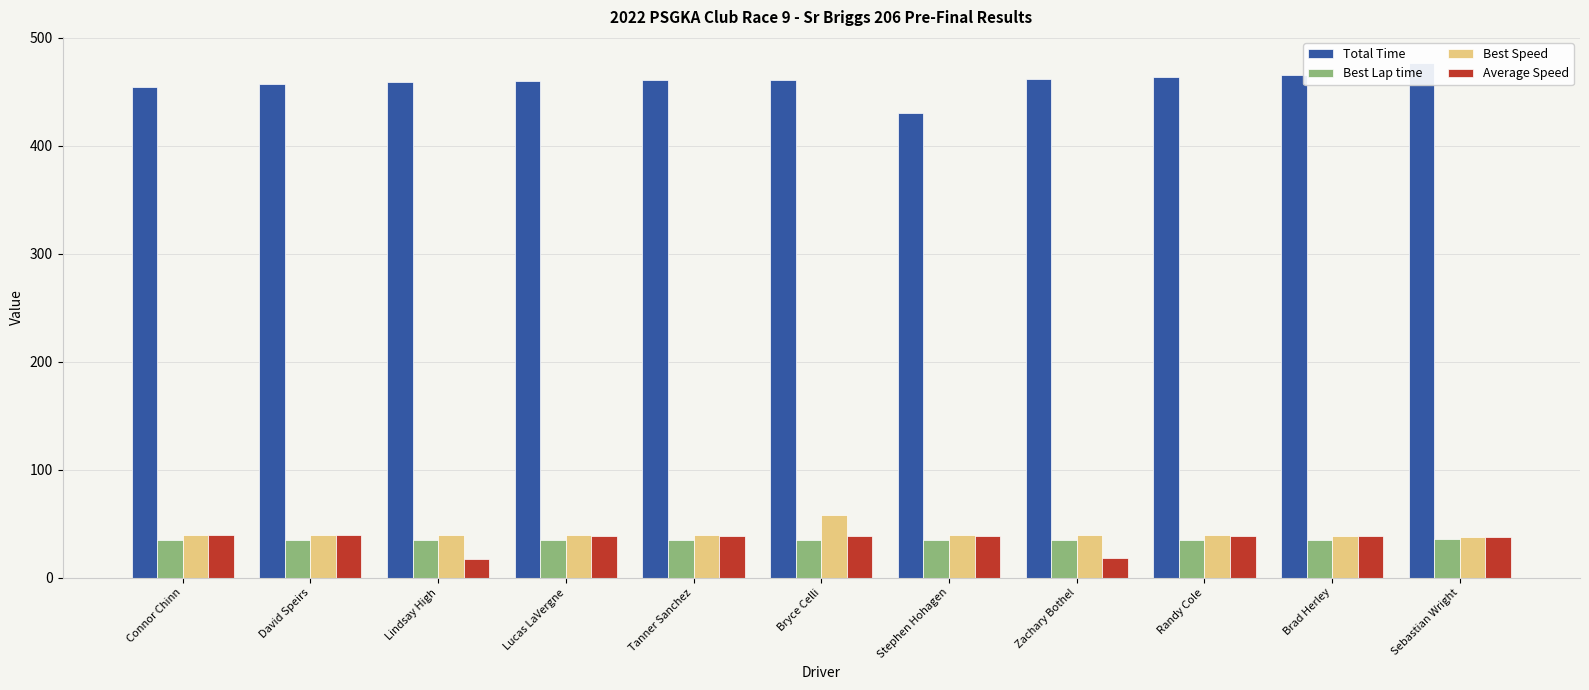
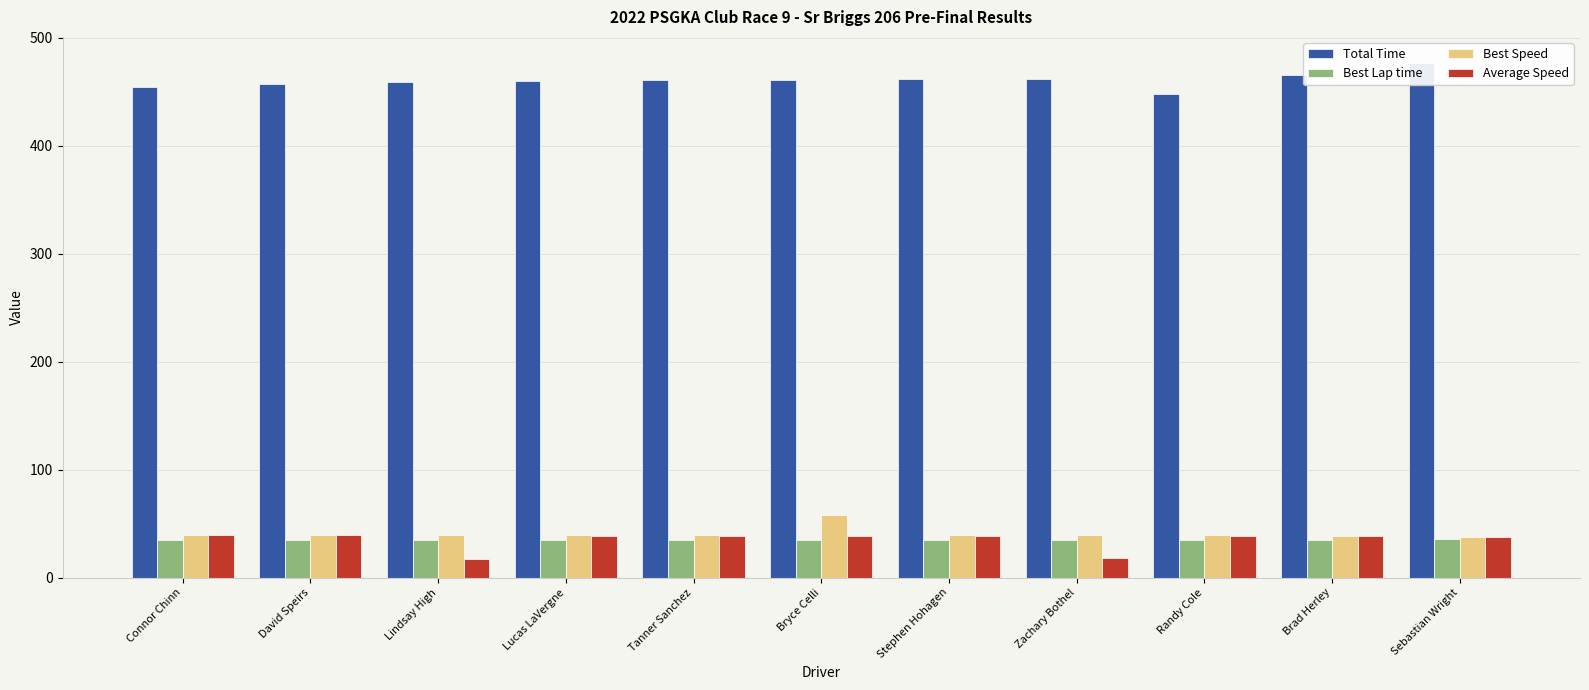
Total Time, Stephen Hohagen: 431 -> 462
Total Time, Randy Cole: 463 -> 448
